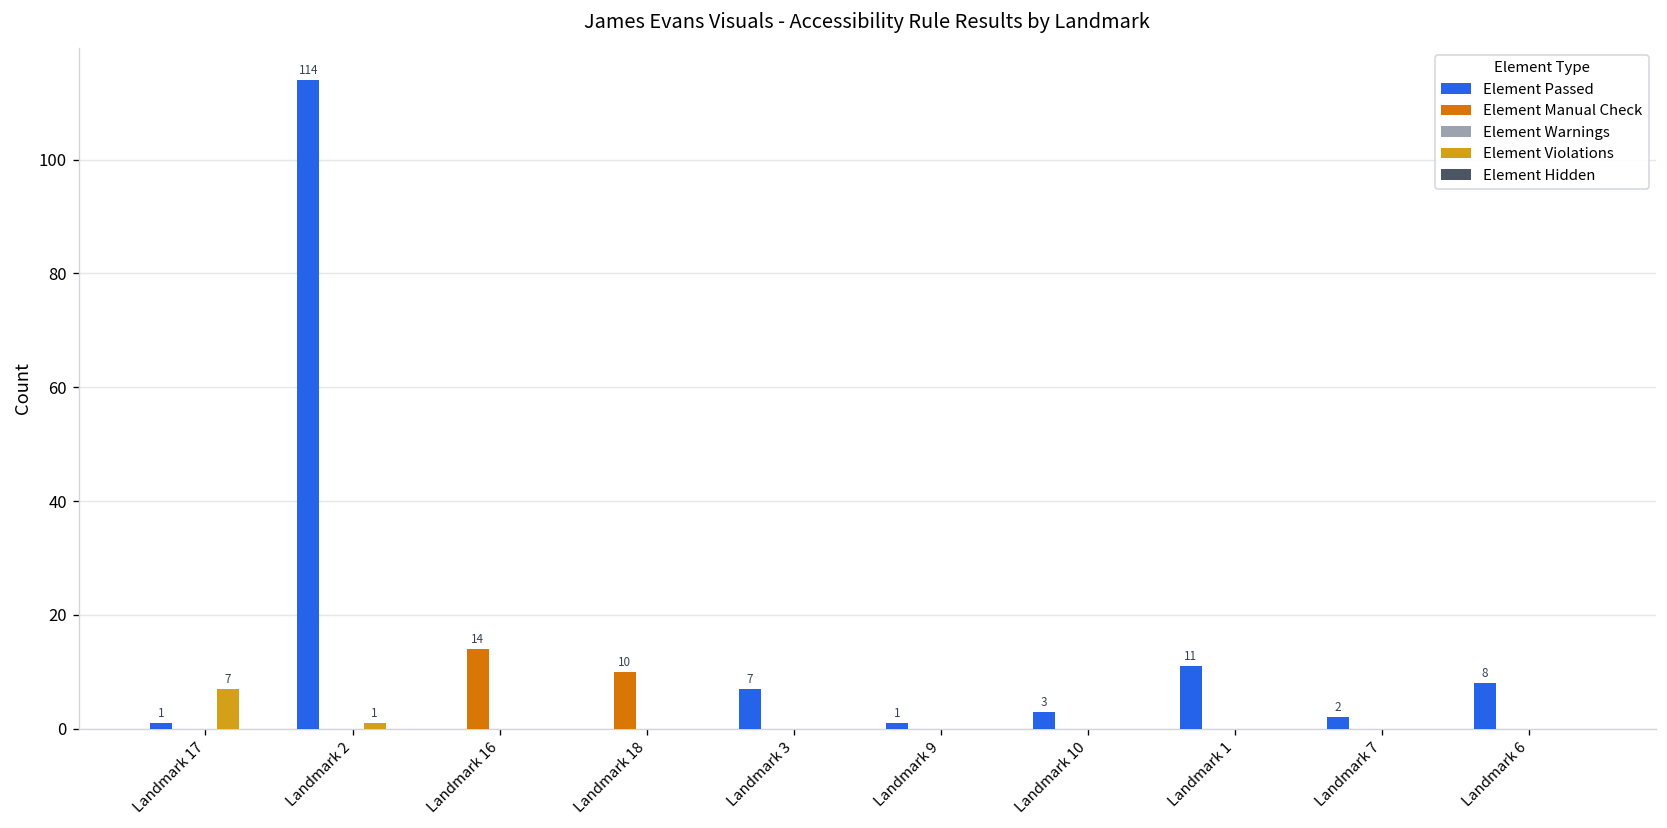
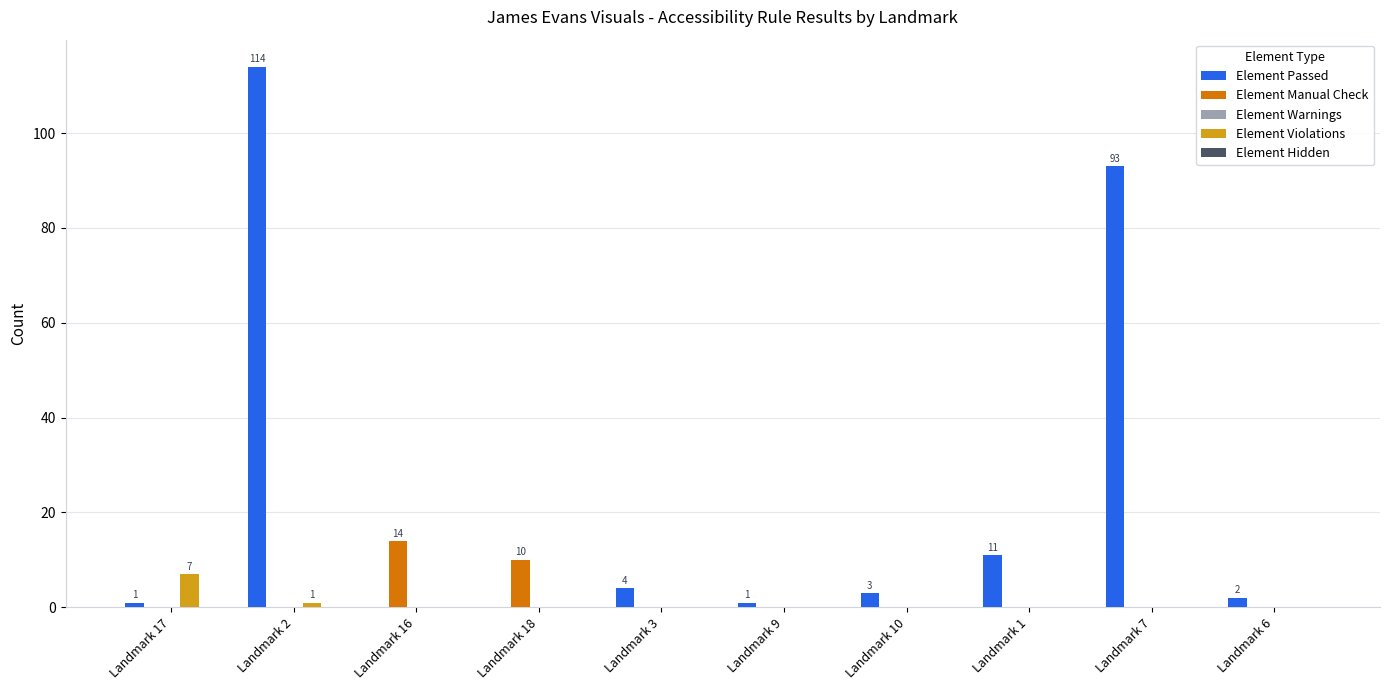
Element Passed, Landmark 3: 7 -> 4
Element Passed, Landmark 7: 2 -> 93
Element Passed, Landmark 6: 8 -> 2
